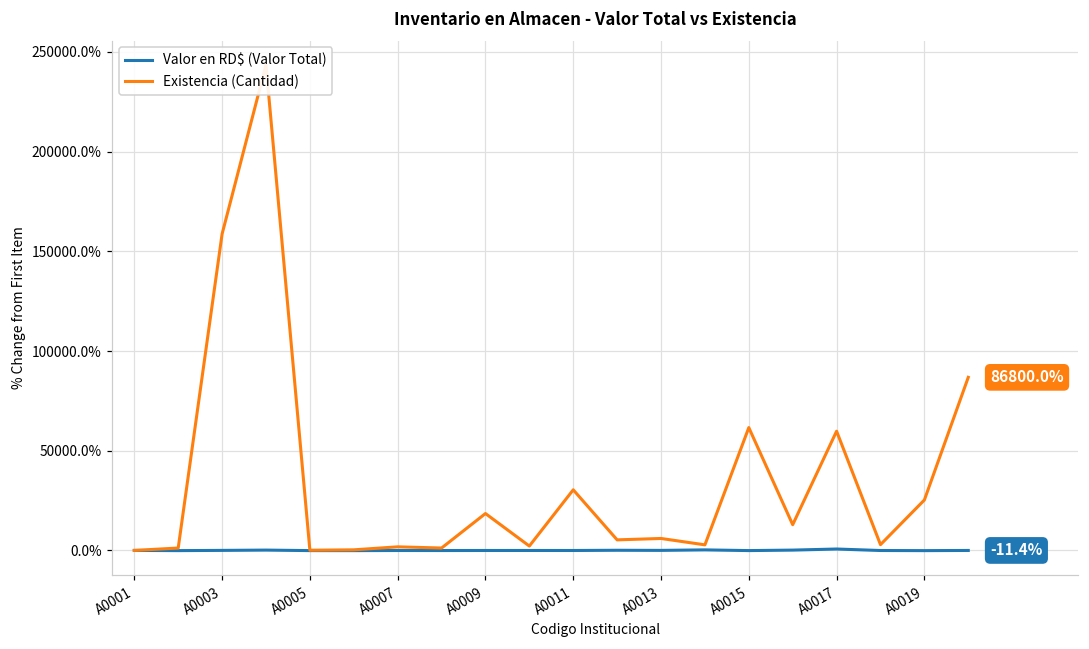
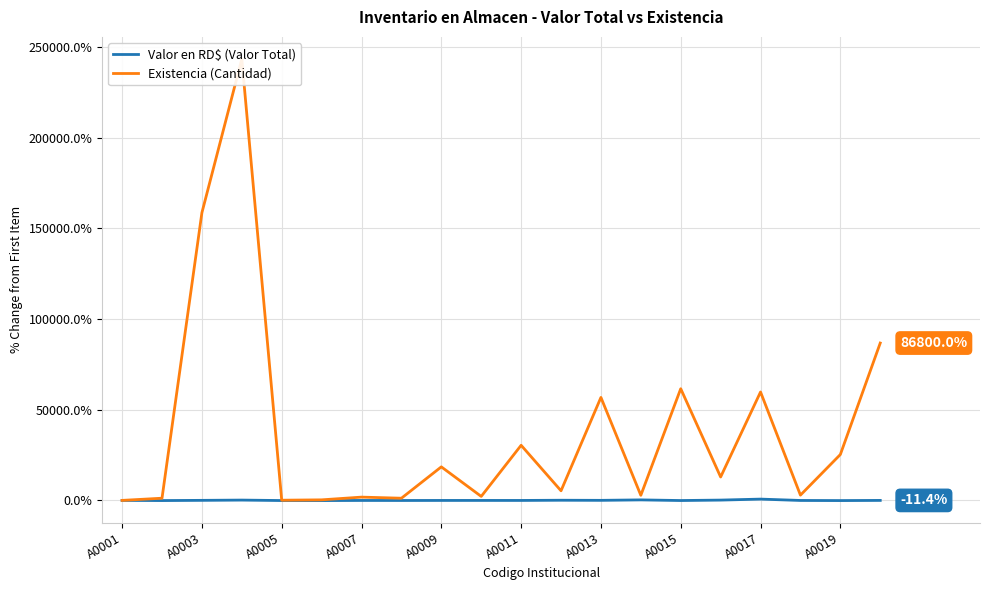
Existencia (Cantidad), A0013: 6000% -> 57000%
